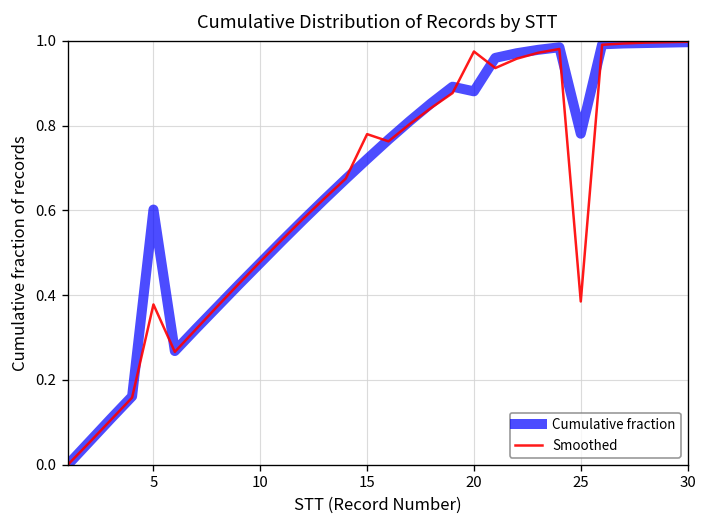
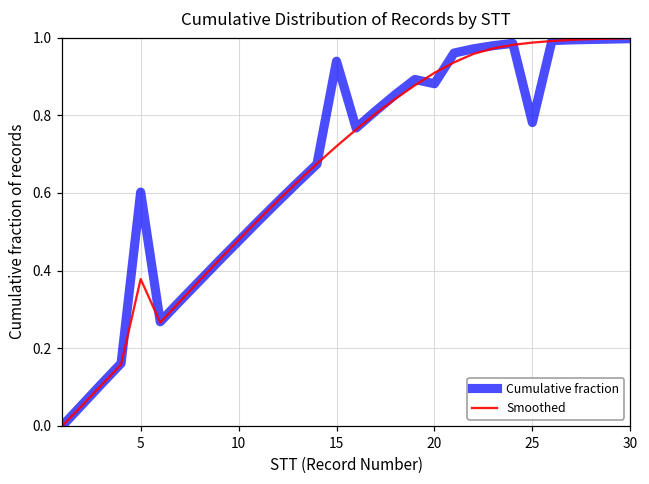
Cumulative fraction, 15: 0.72 -> 0.94
Smoothed, 15: 0.78 -> 0.72
Smoothed, 20: 0.98 -> 0.91
Smoothed, 25: 0.39 -> 0.99
